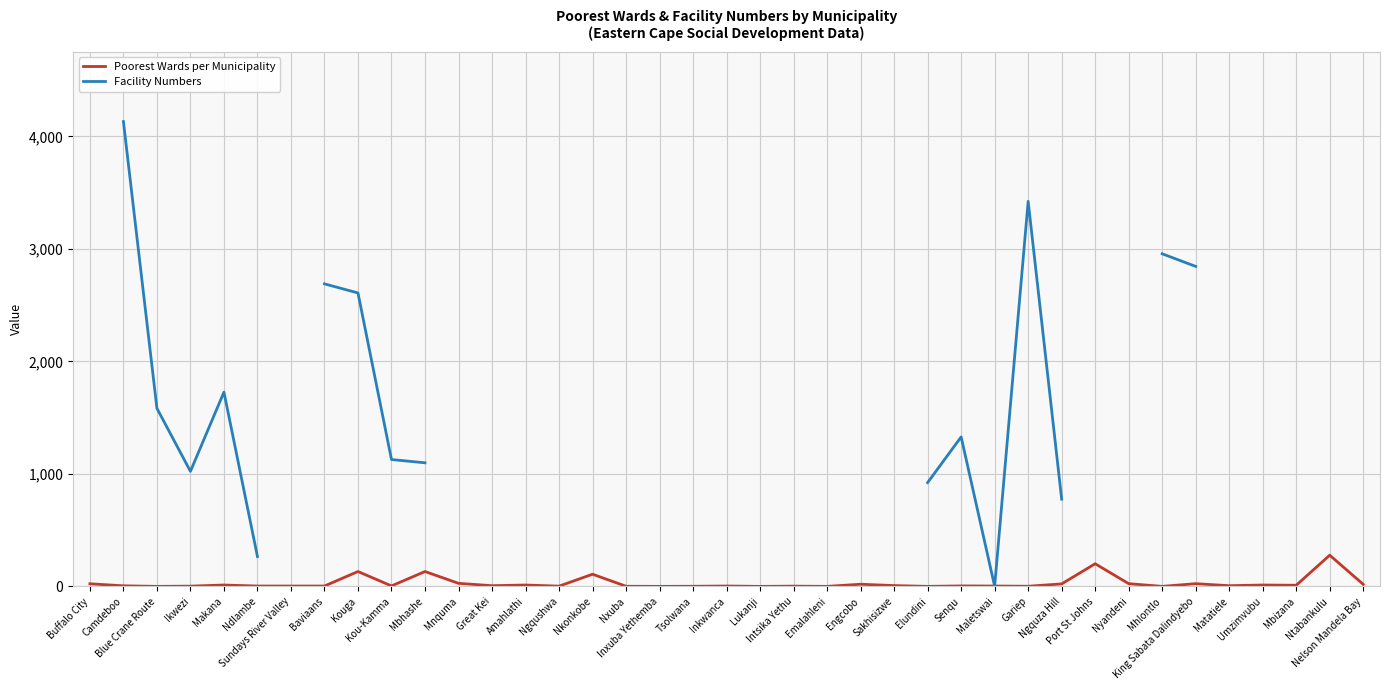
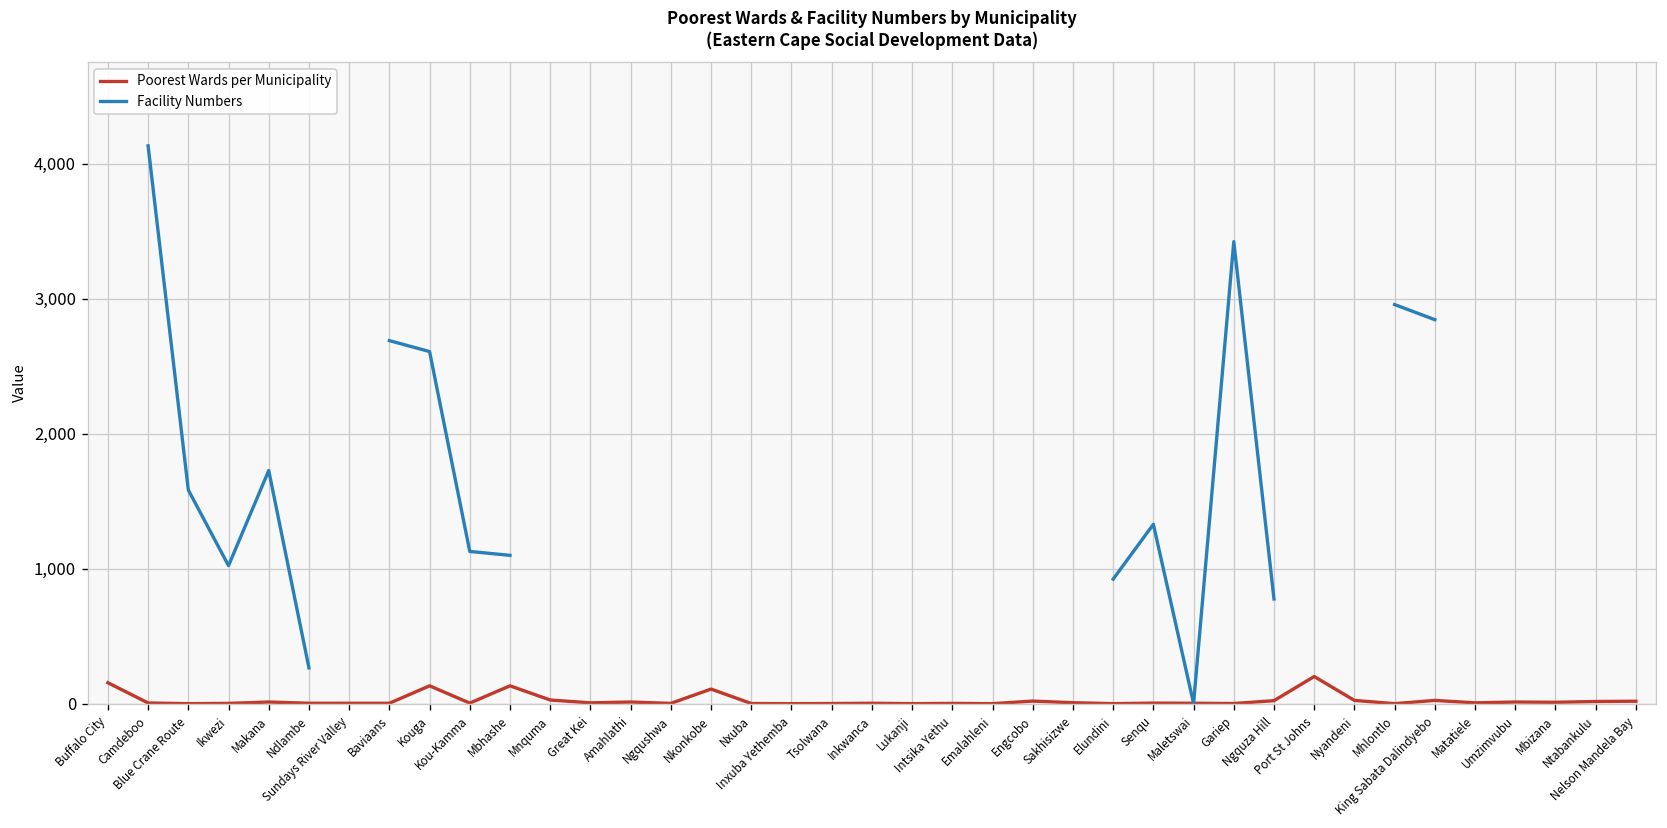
Poorest Wards per Municipality, Buffalo City: 20 -> 160
Poorest Wards per Municipality, Ntabankulu: 280 -> 20
